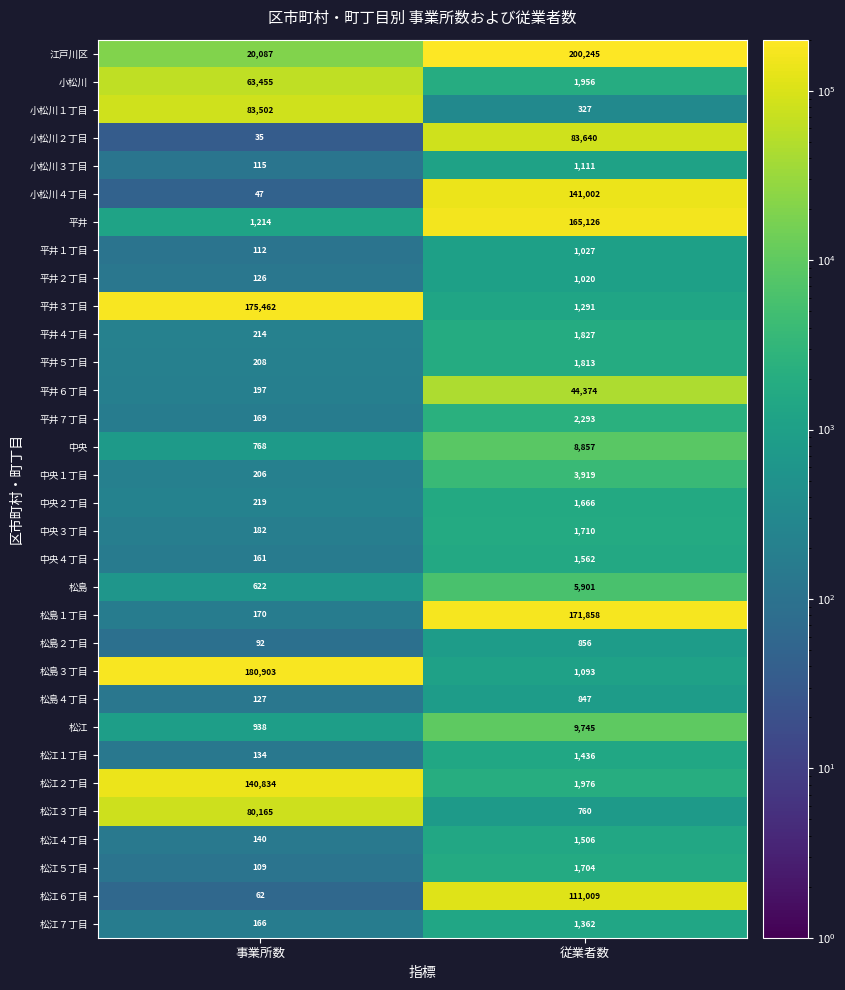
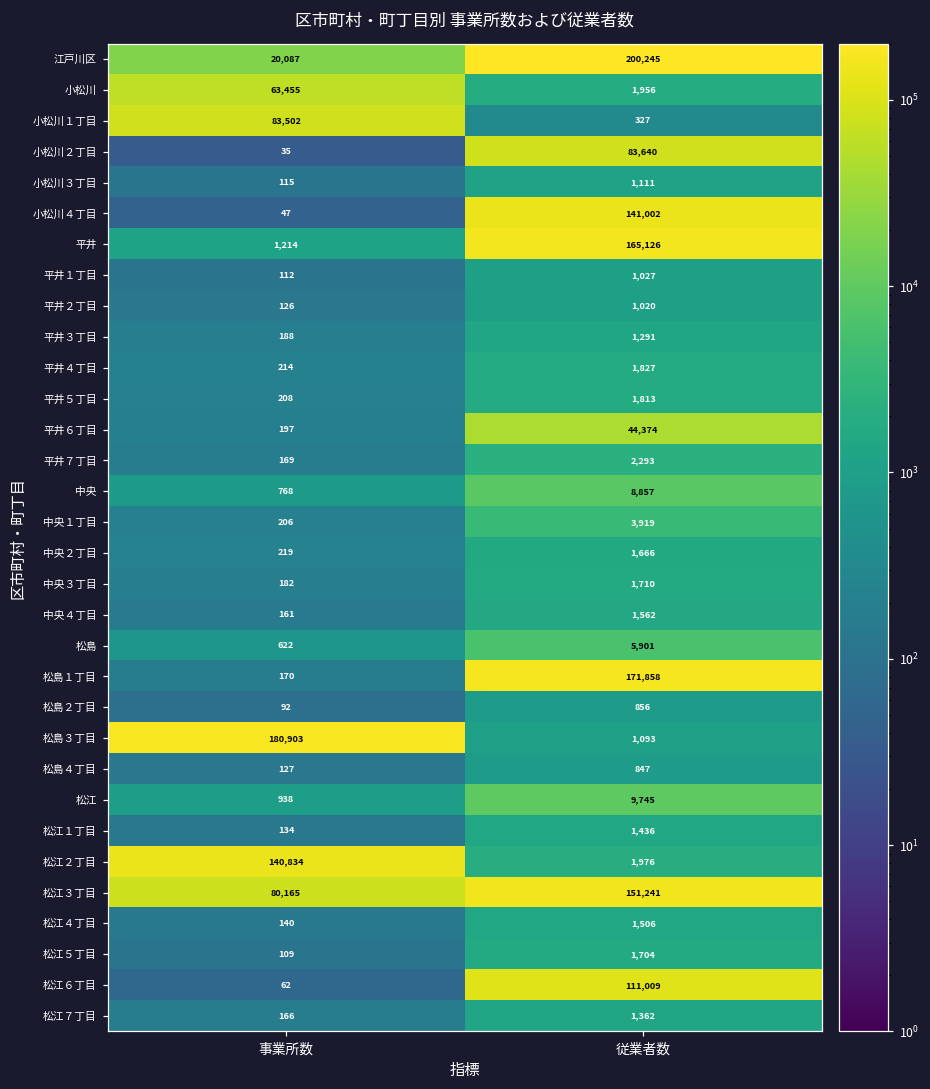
平井３丁目, 事業所数: 175,462 -> 188
松江３丁目, 従業者数: 760 -> 151,241
